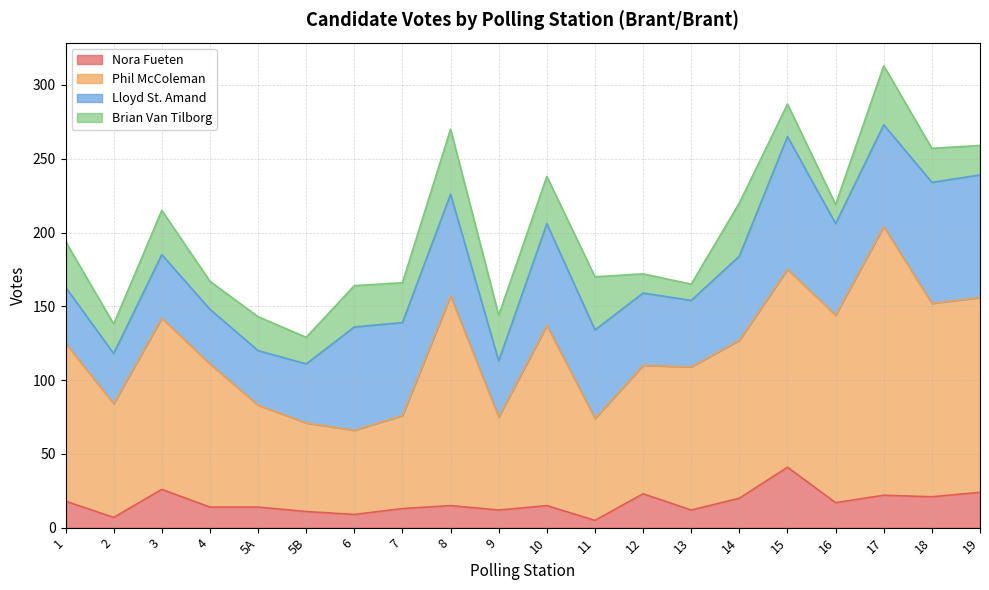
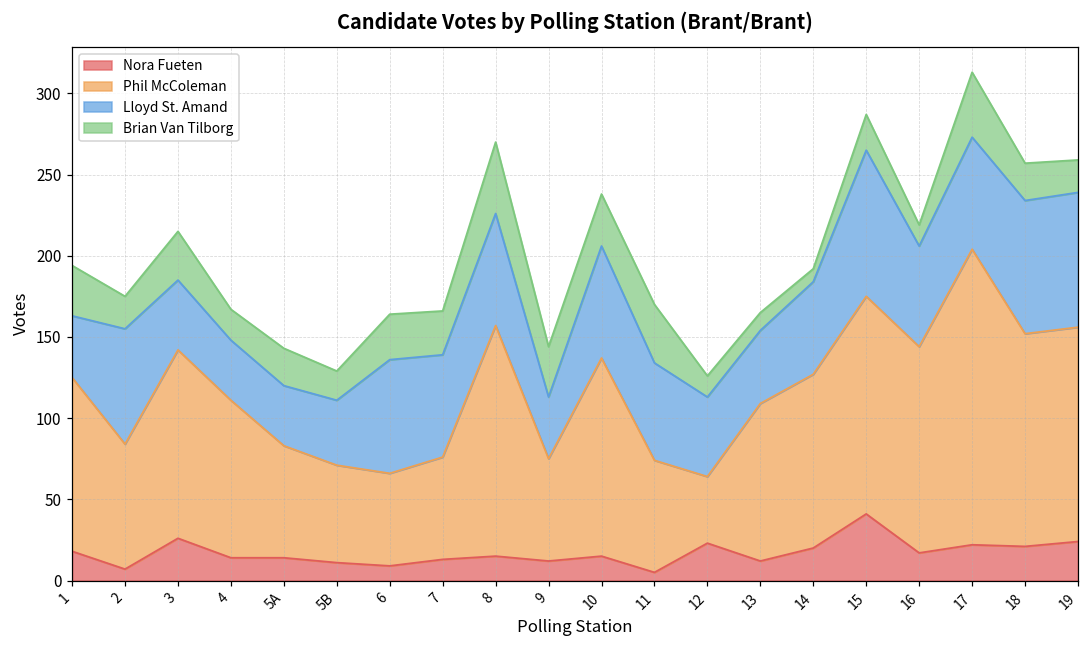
Lloyd St. Amand, 2: 34 -> 71
Phil McColeman, 12: 87 -> 41
Brian Van Tilborg, 14: 36 -> 8
